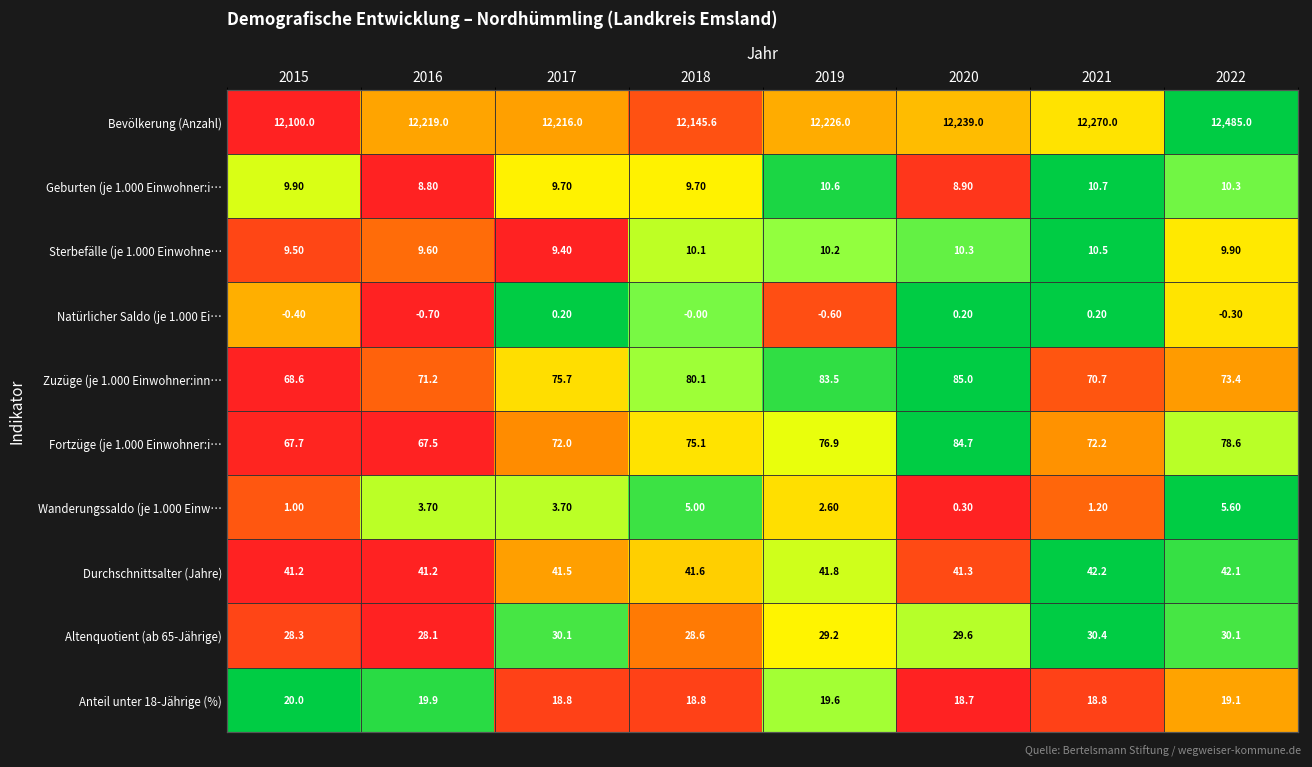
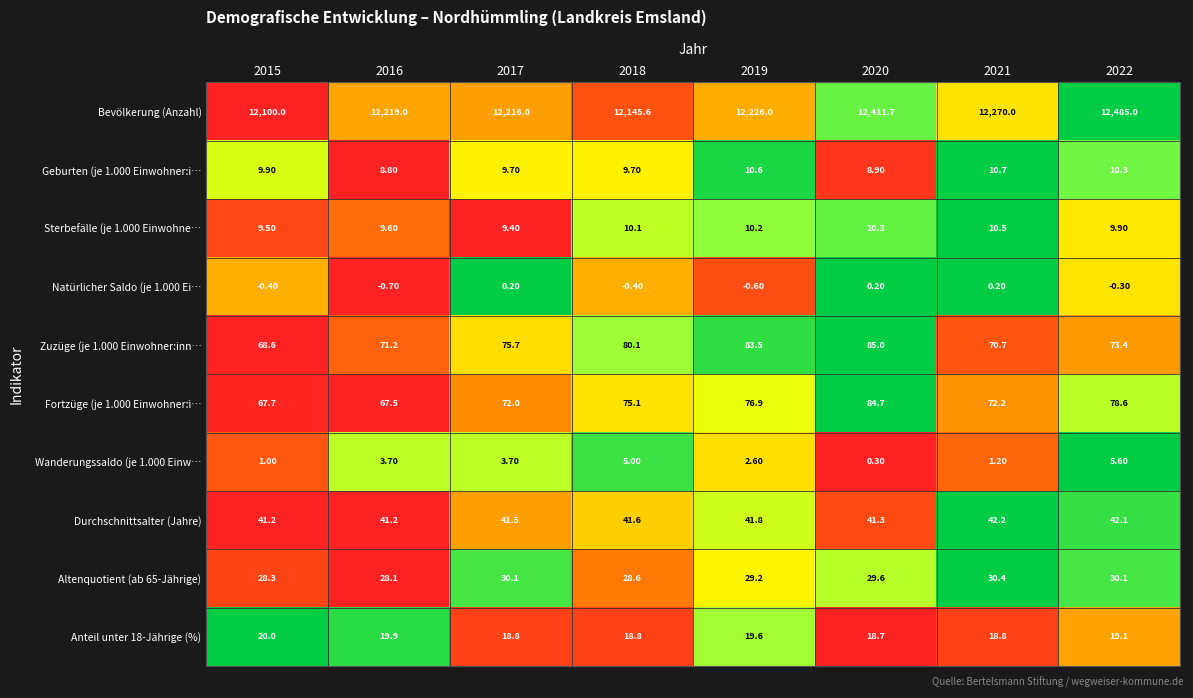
Bevölkerung (Anzahl), 2020: 12,239.0 -> 12,411.7
Natürlicher Saldo (je 1.000 Ei…, 2018: -0.00 -> -0.40
